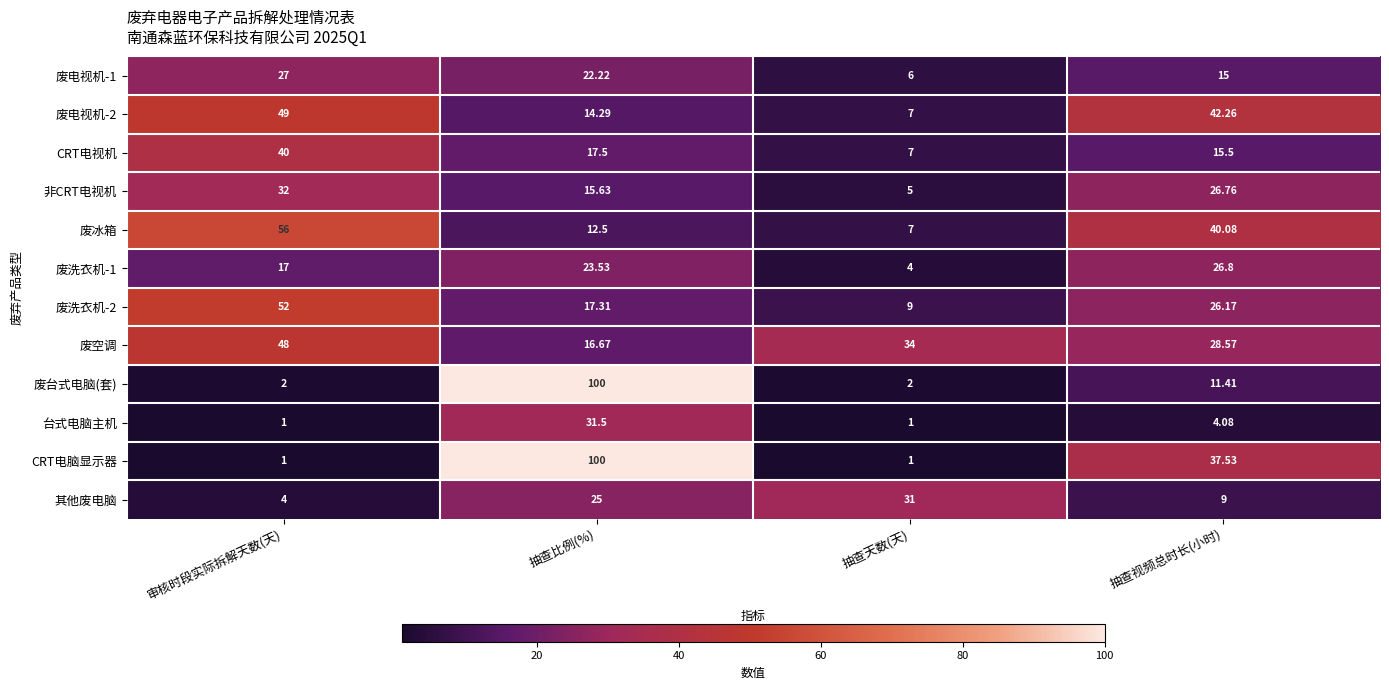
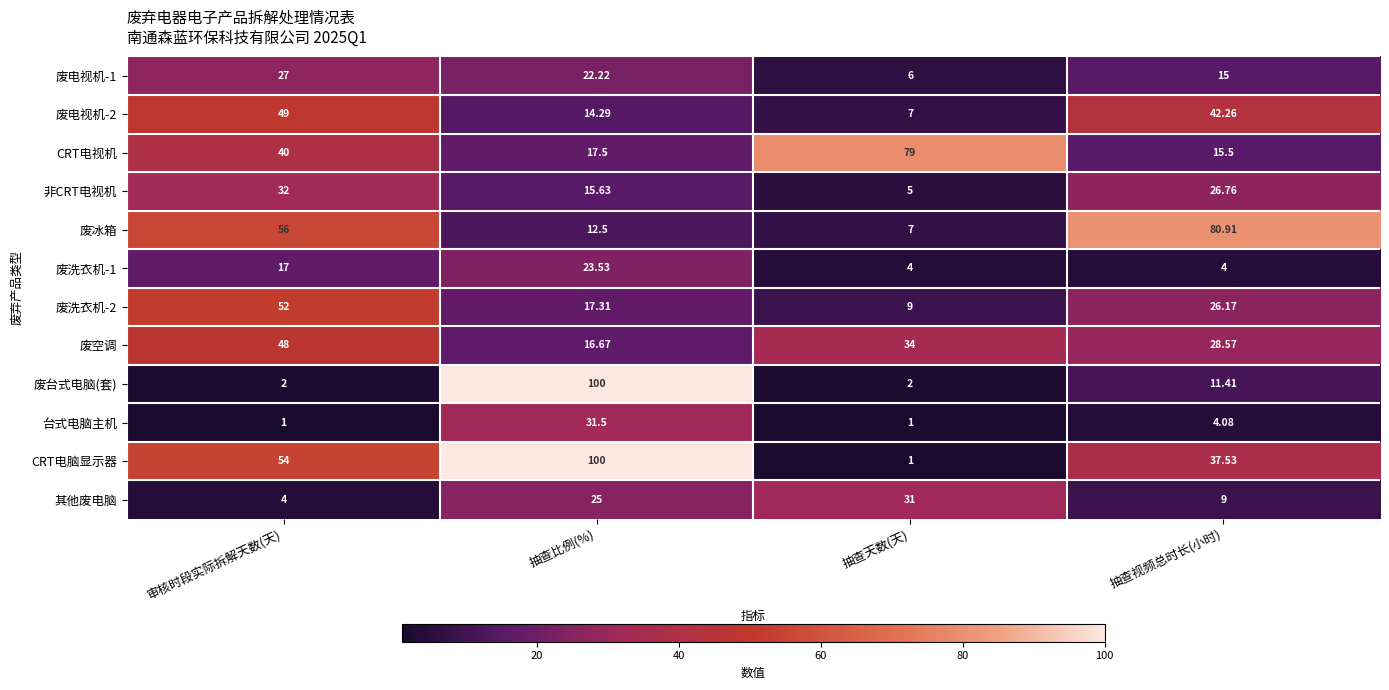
CRT电视机, 抽查天数(天): 7 -> 79
废冰箱, 抽查视频总时长(小时): 40.08 -> 80.91
废洗衣机-1, 抽查视频总时长(小时): 26.8 -> 4
CRT电脑显示器, 审核时段实际拆解天数(天): 1 -> 54
